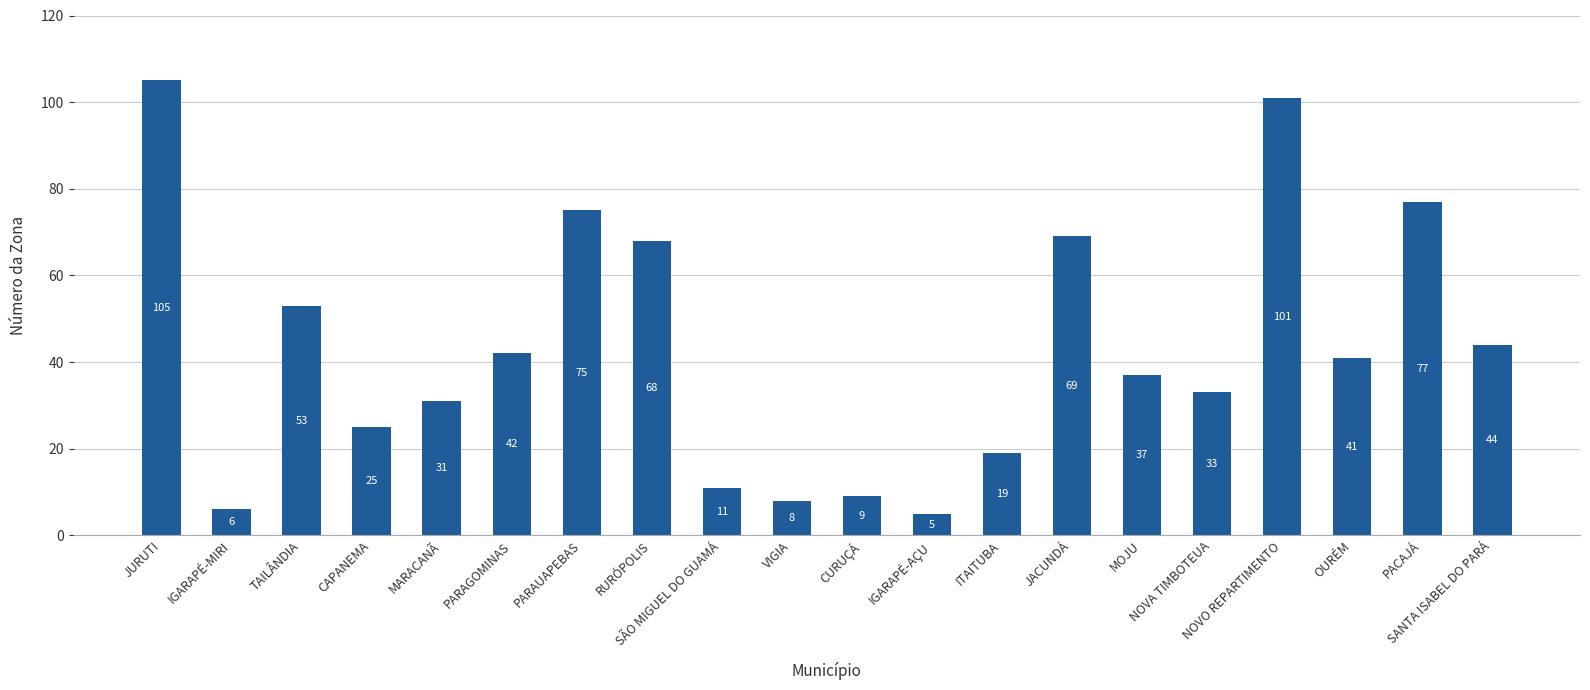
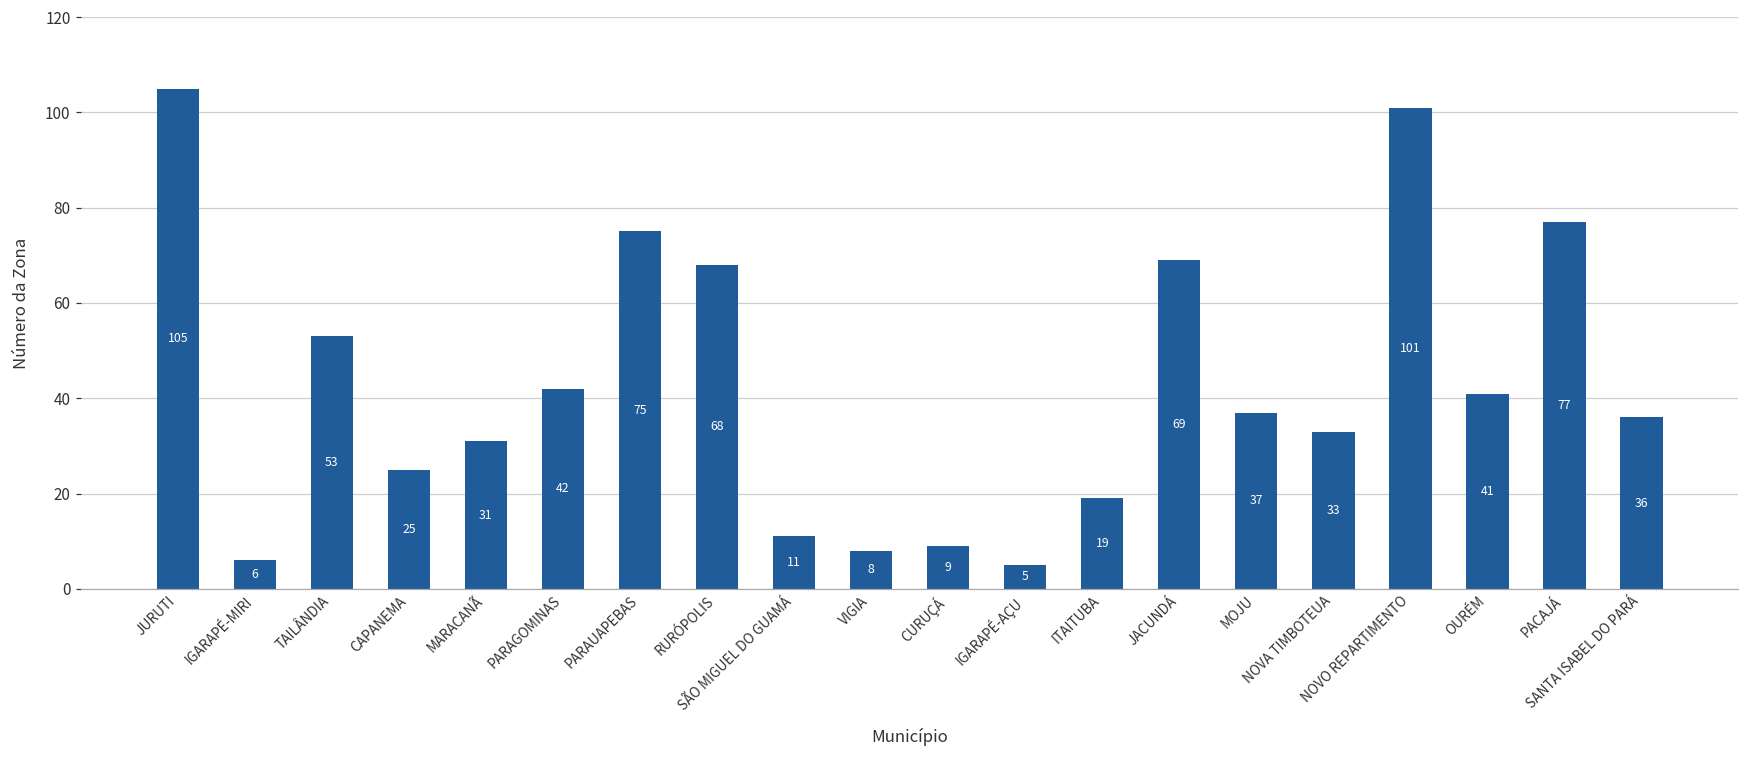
SANTA ISABEL DO PARÁ: 44 -> 36
